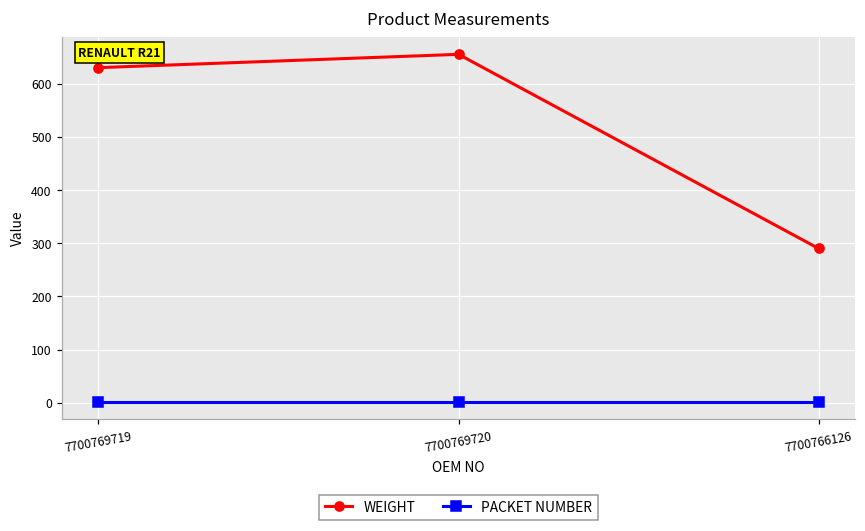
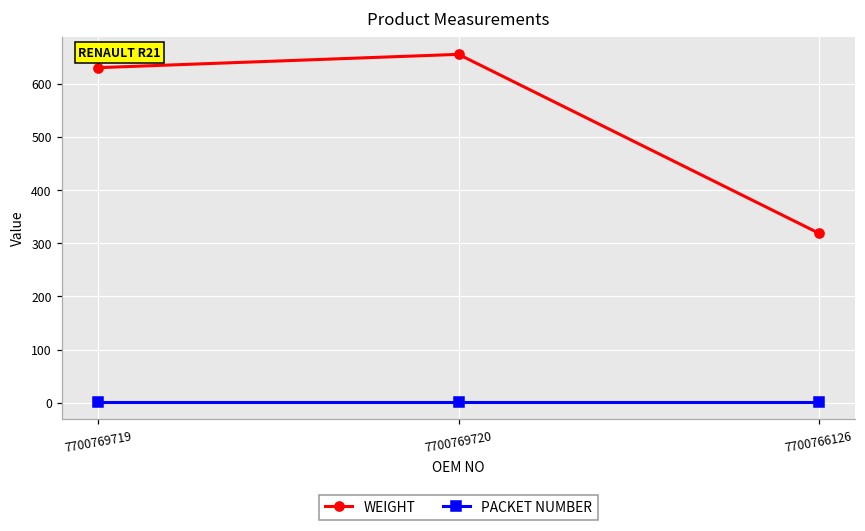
WEIGHT, 7700766126: 290 -> 320
